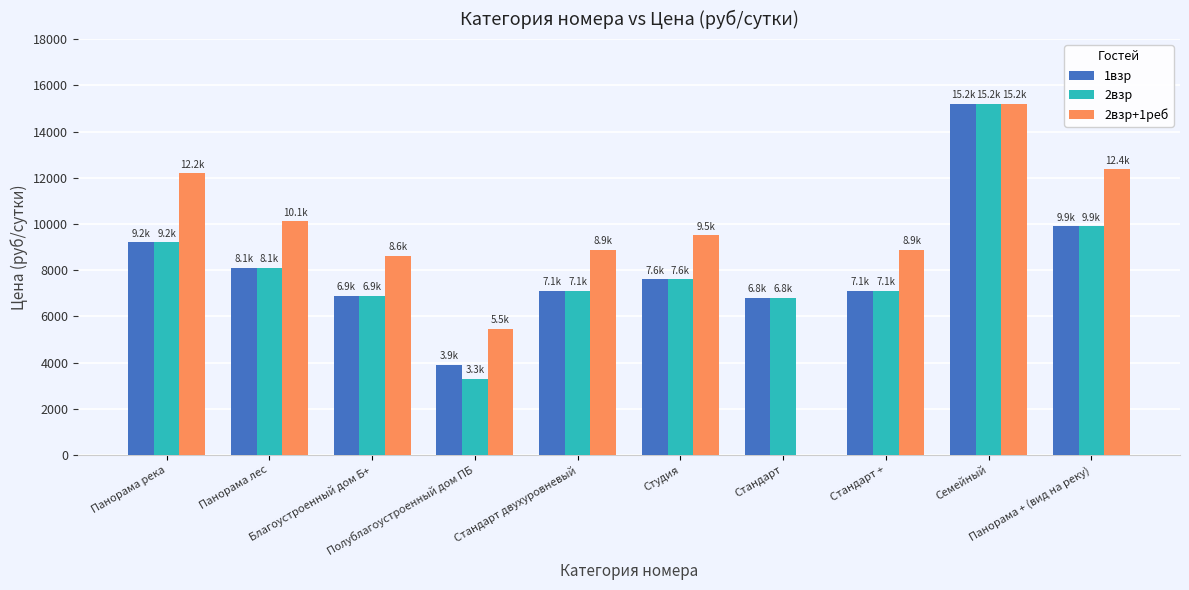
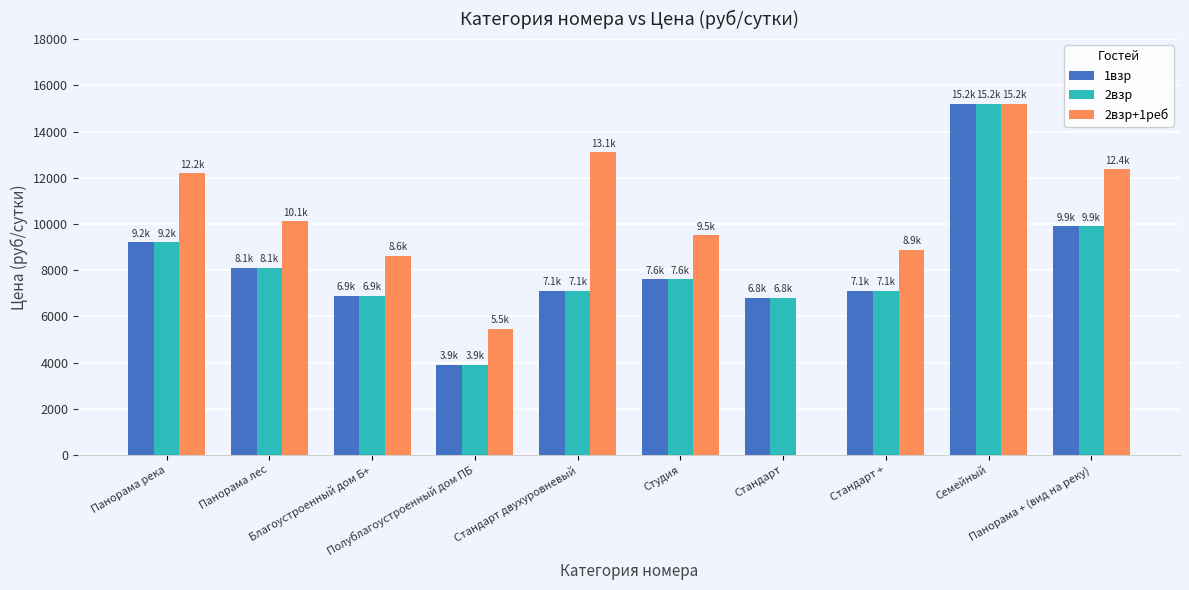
2взр, Полублагоустроенный дом ПБ: 3.3k -> 3.9k
2взр+1реб, Стандарт двухуровневый: 8.9k -> 13.1k
